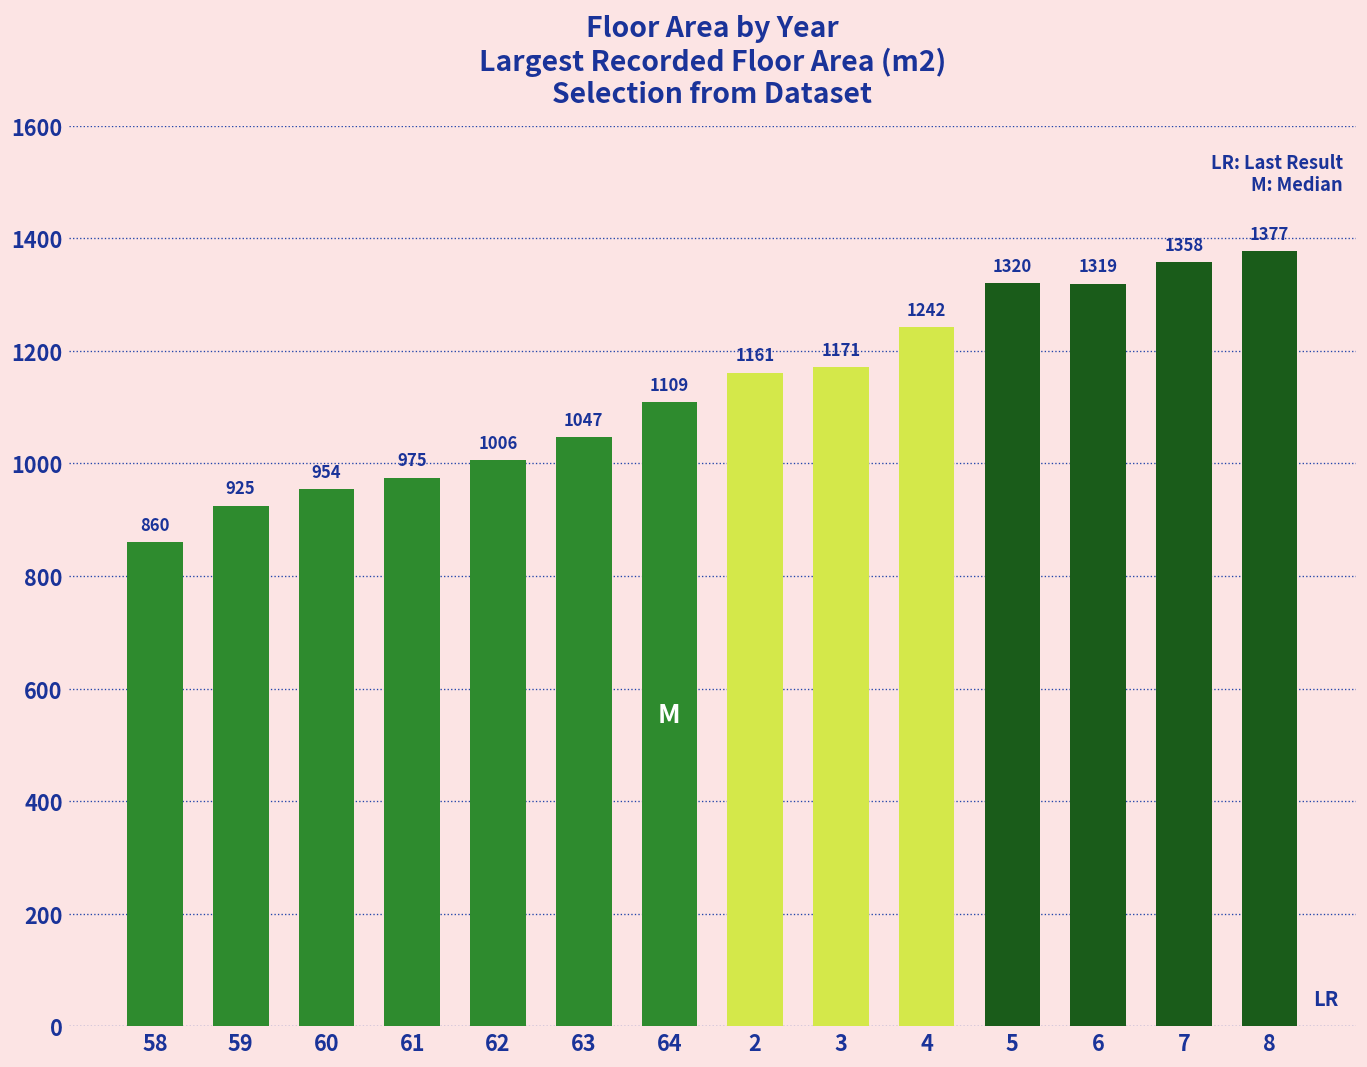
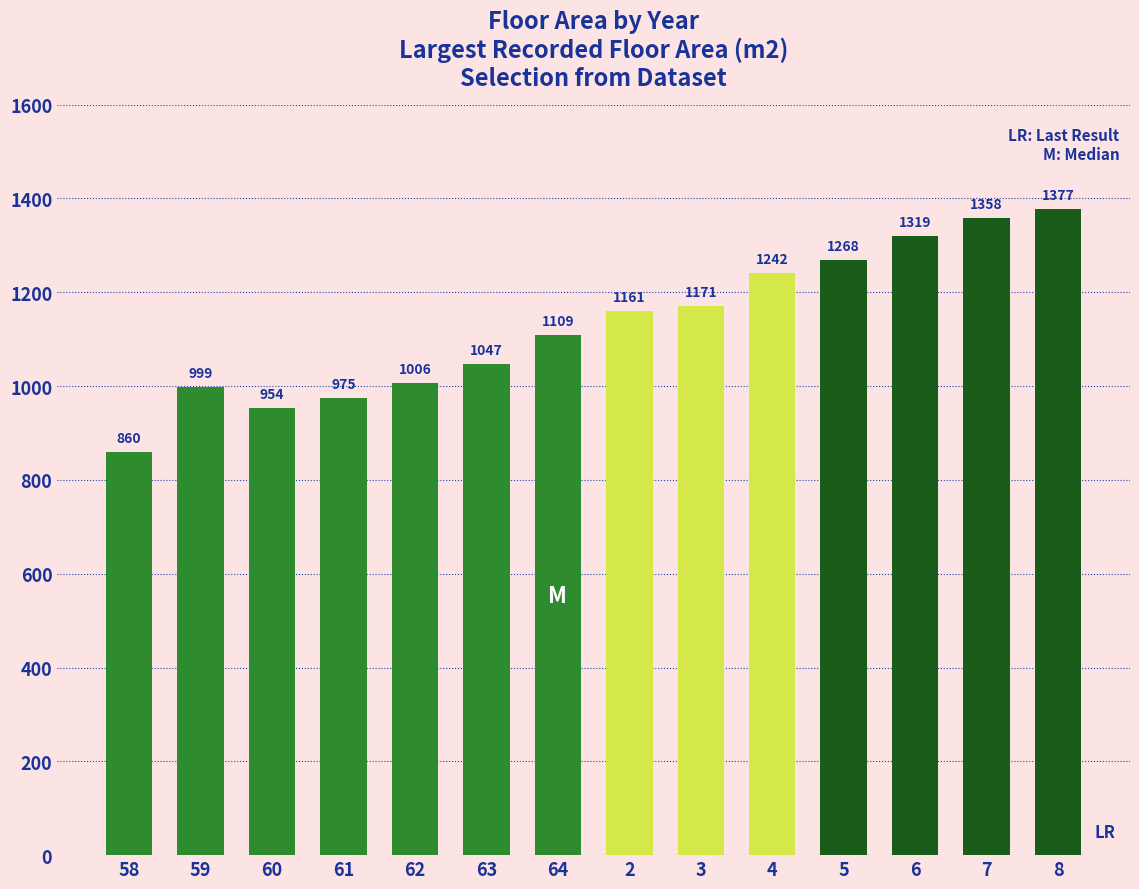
59: 925 -> 999
5: 1320 -> 1268
